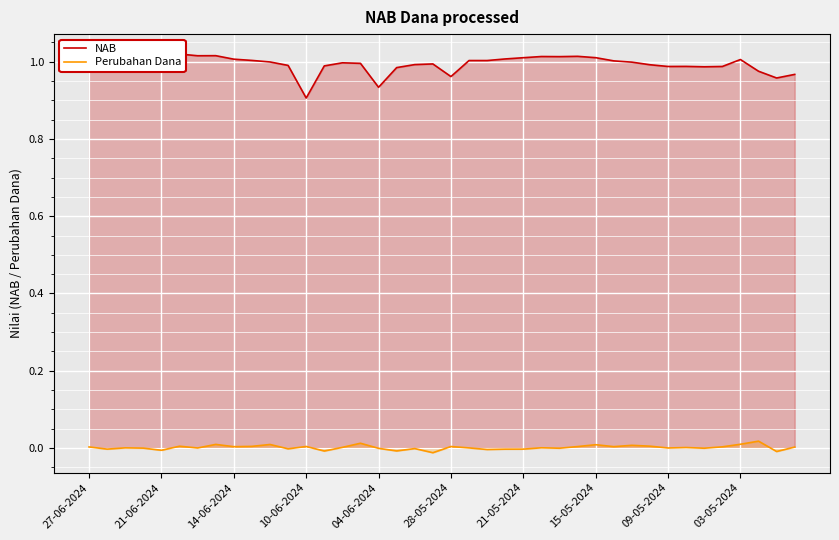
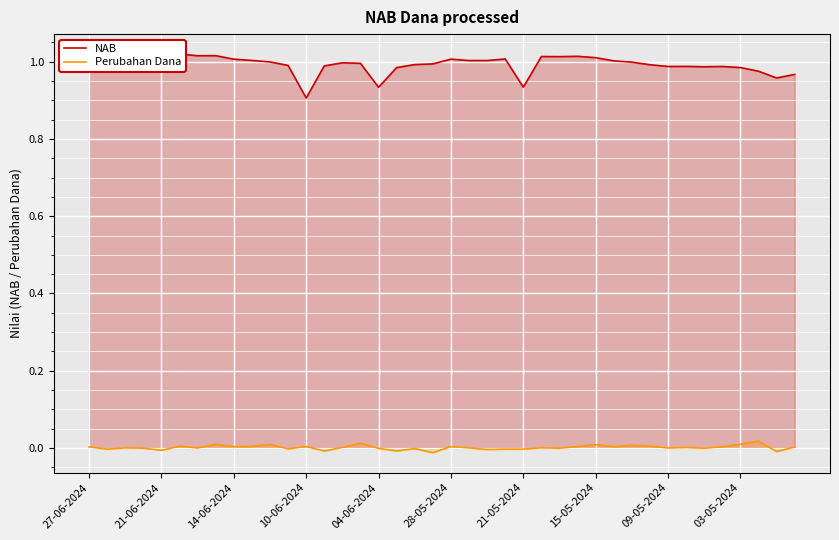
NAB, 28-05-2024: 0.96 -> 1.01
NAB, 21-05-2024: 1.01 -> 0.93
NAB, 03-05-2024: 1.01 -> 0.99
